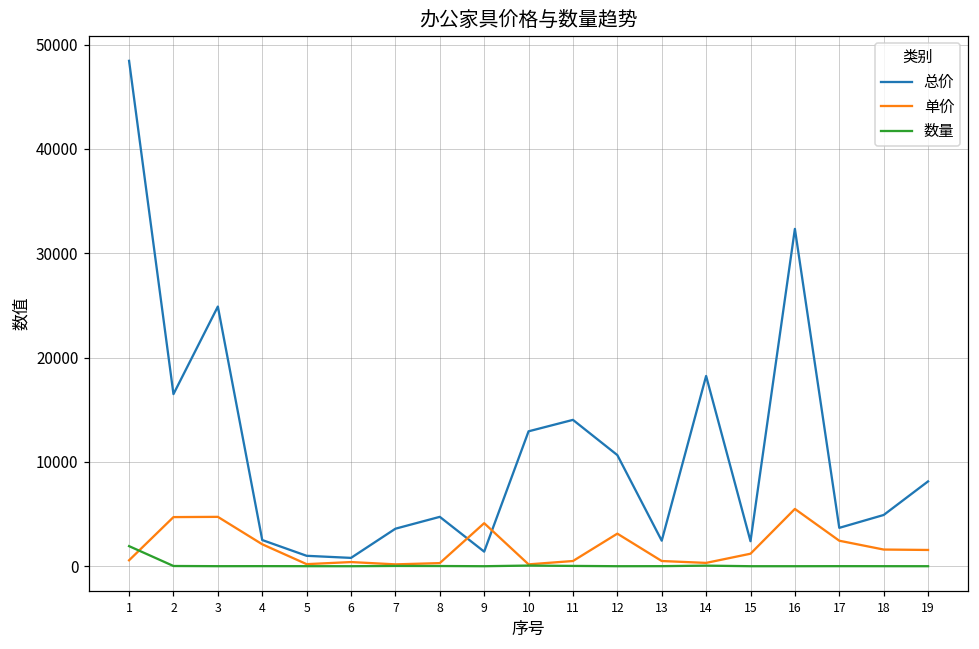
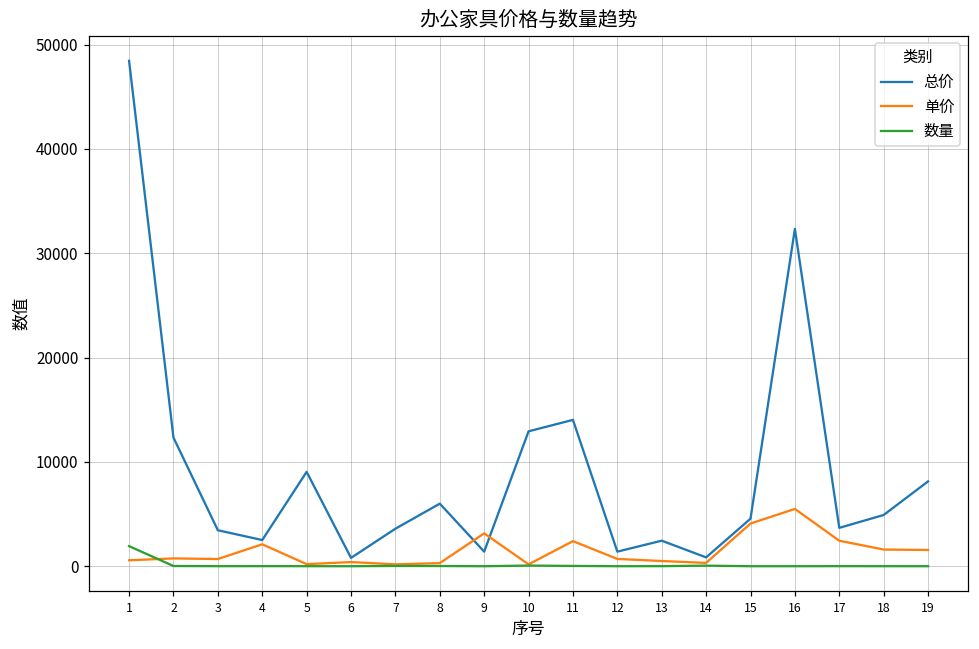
总价, 2: 17000 -> 12000
单价, 2: 5000 -> 1000
总价, 3: 25000 -> 3000
单价, 3: 5000 -> 1000
总价, 5: 1000 -> 9000
总价, 8: 5000 -> 6000
单价, 9: 4000 -> 3000
单价, 11: 1000 -> 2000
总价, 12: 11000 -> 1000
单价, 12: 3000 -> 1000
总价, 14: 18000 -> 1000
总价, 15: 2000 -> 5000
单价, 15: 1000 -> 4000
